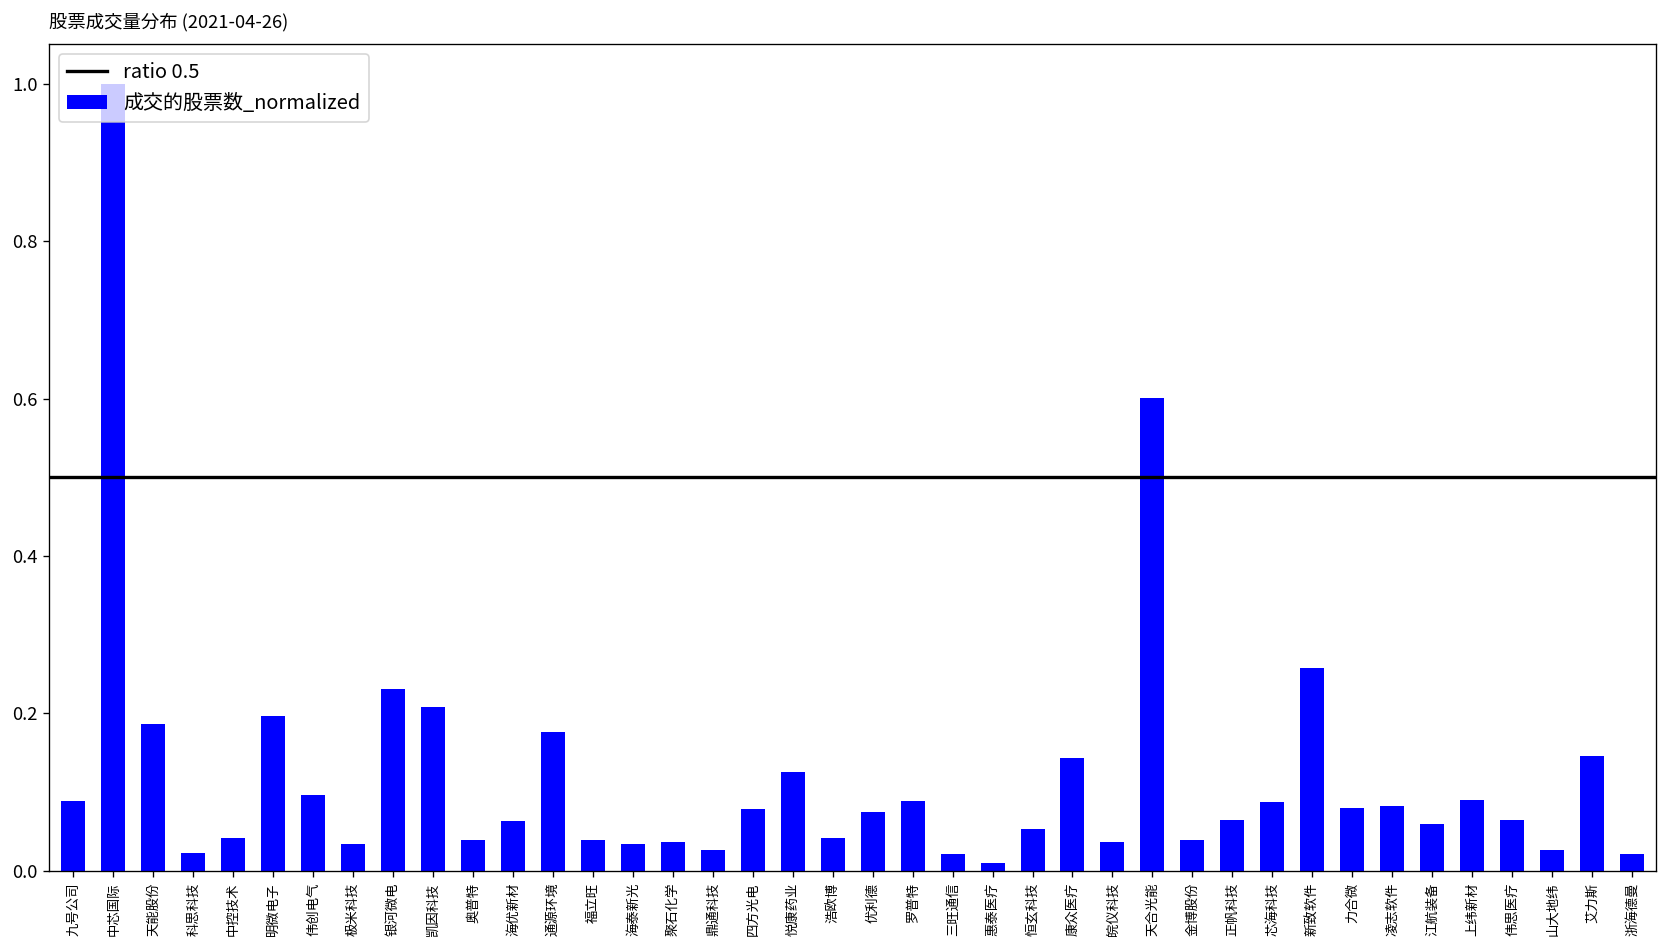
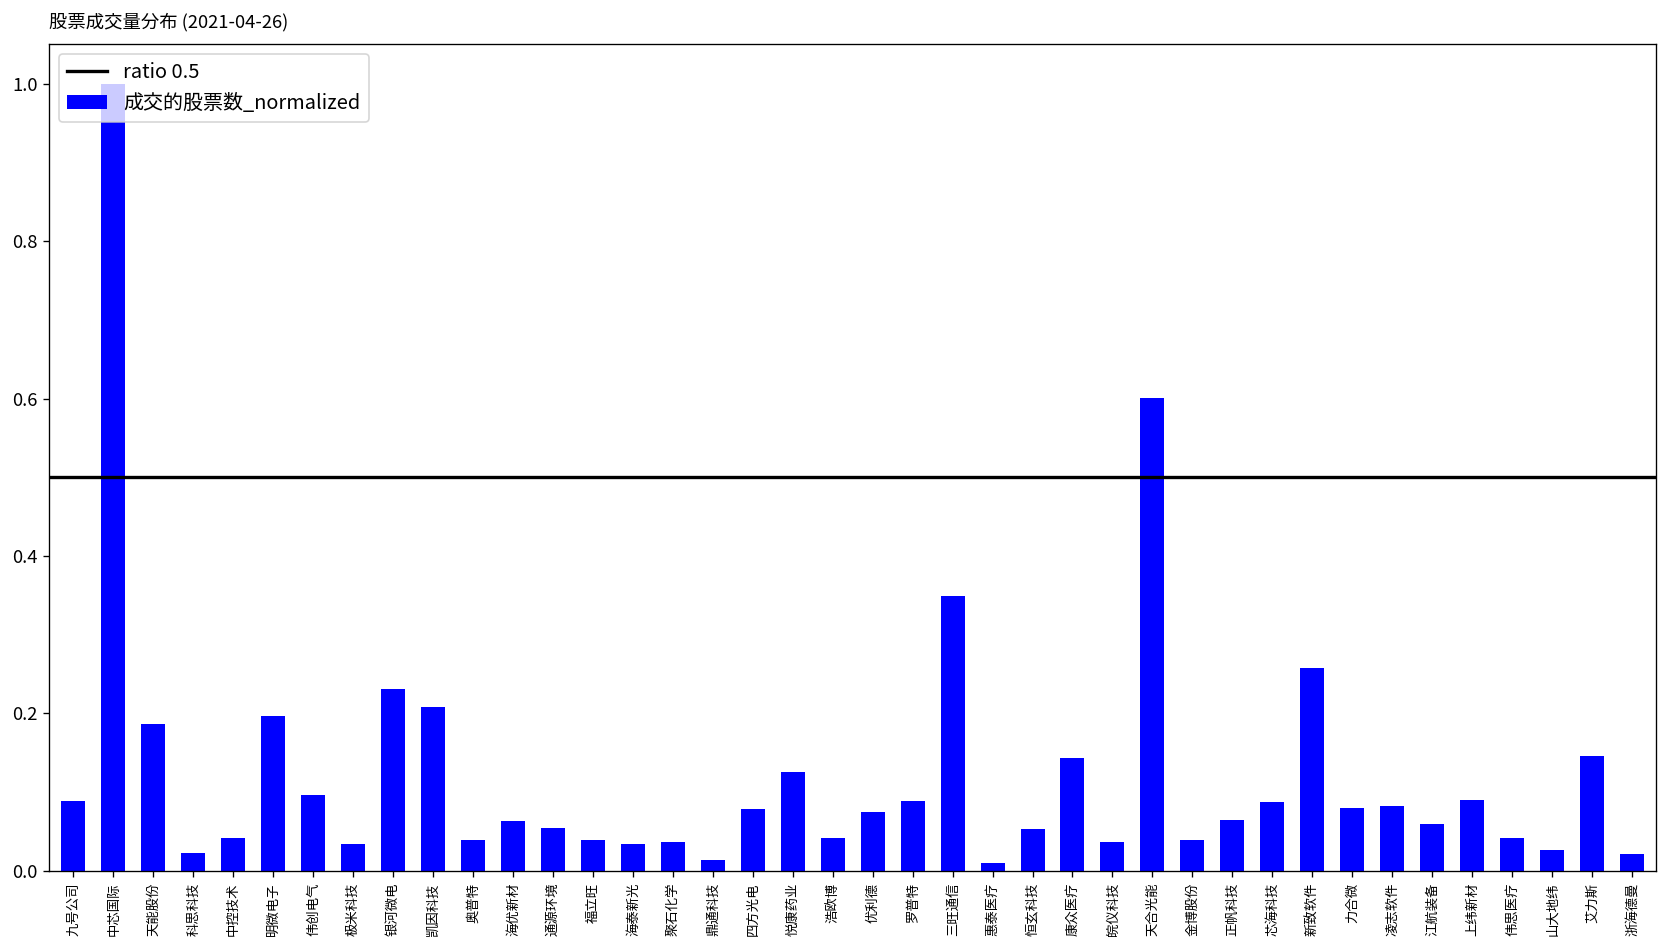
通源环境: 0.18 -> 0.05
鼎通科技: 0.03 -> 0.01
三旺通信: 0.02 -> 0.35
伟思医疗: 0.06 -> 0.04
